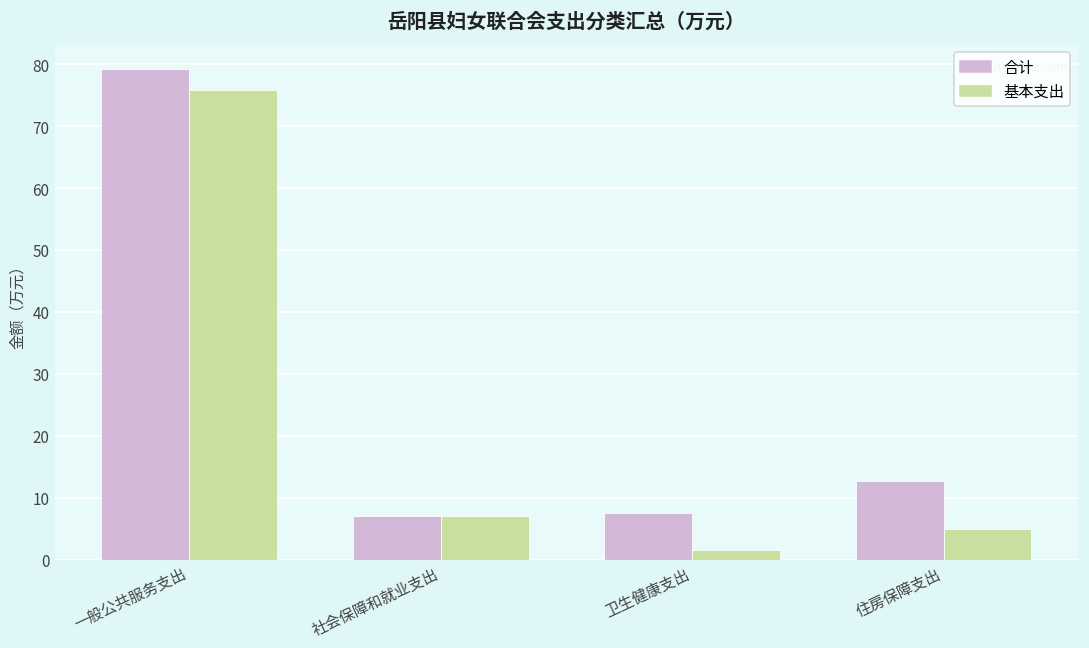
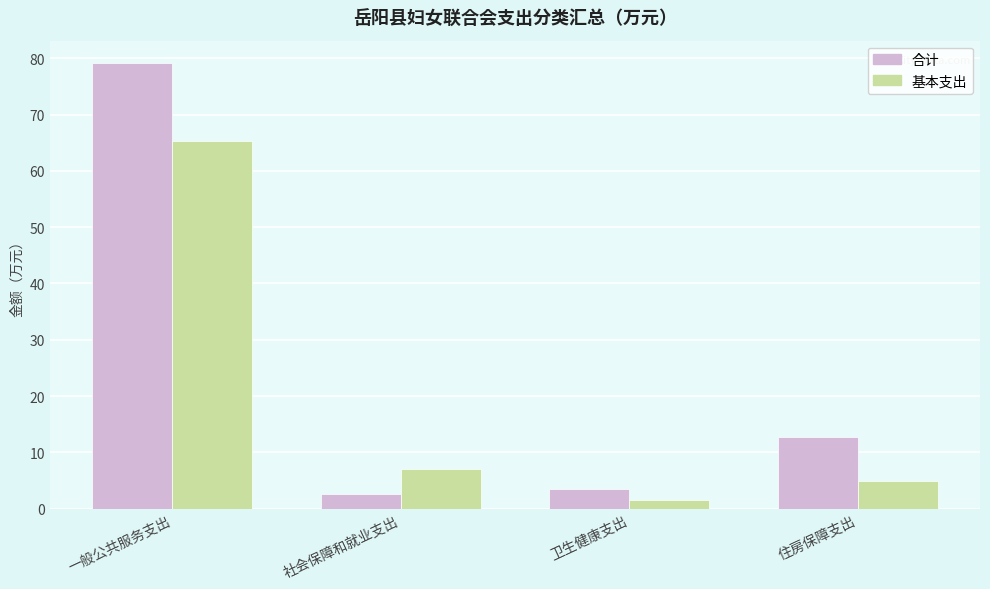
基本支出, 一般公共服务支出: 76 -> 65
合计, 社会保障和就业支出: 7 -> 3
合计, 卫生健康支出: 8 -> 4
